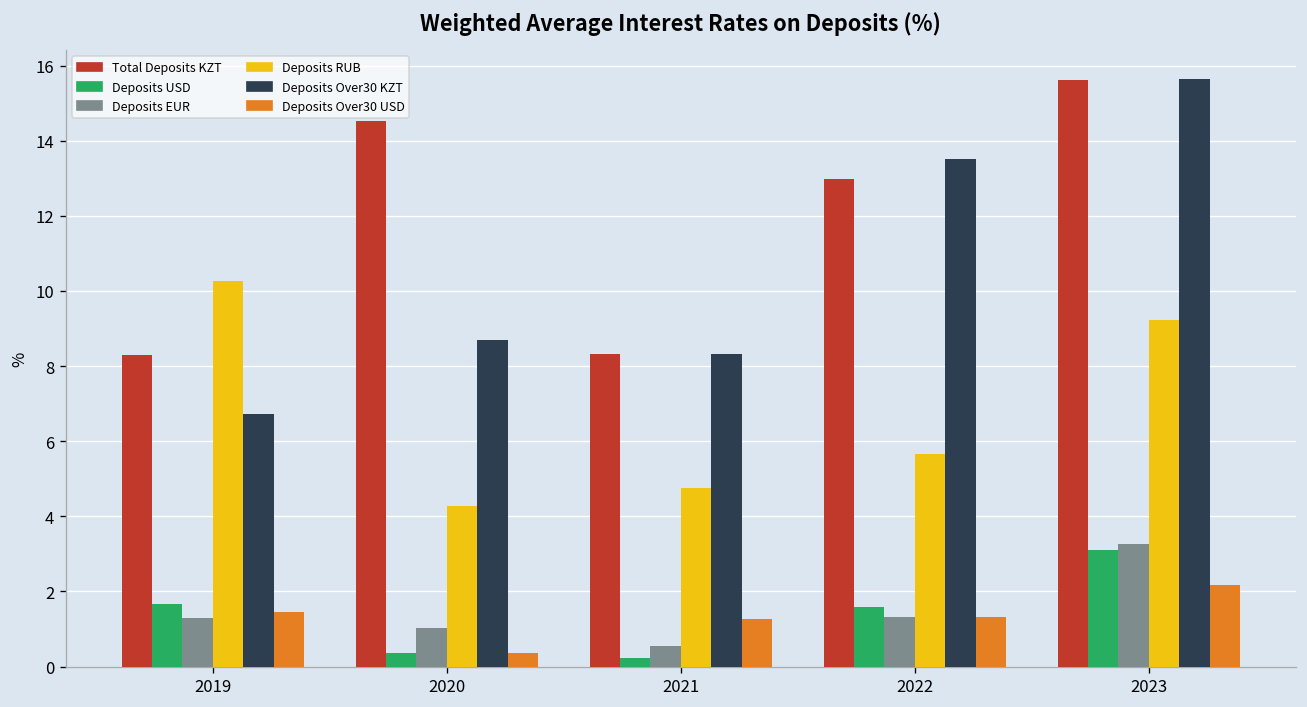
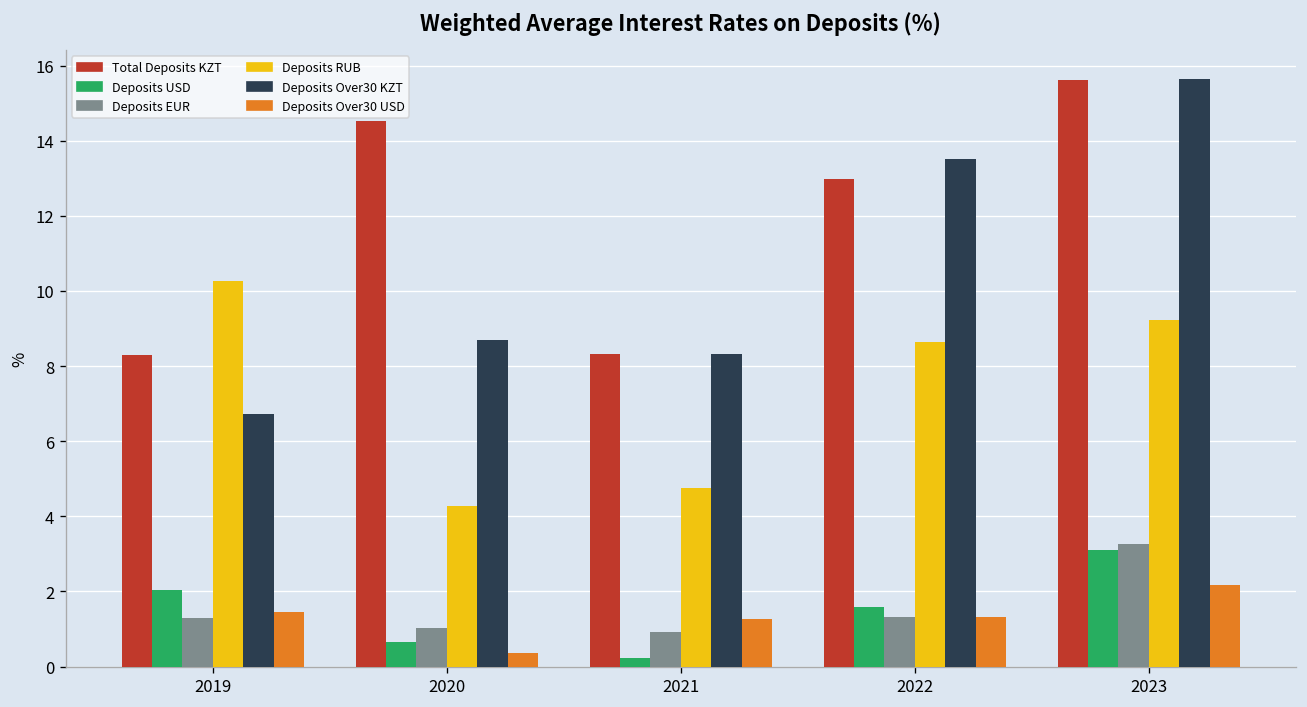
Deposits USD, 2019: 1.7 -> 2.0
Deposits USD, 2020: 0.4 -> 0.6
Deposits EUR, 2021: 0.6 -> 0.9
Deposits RUB, 2022: 5.7 -> 8.6
